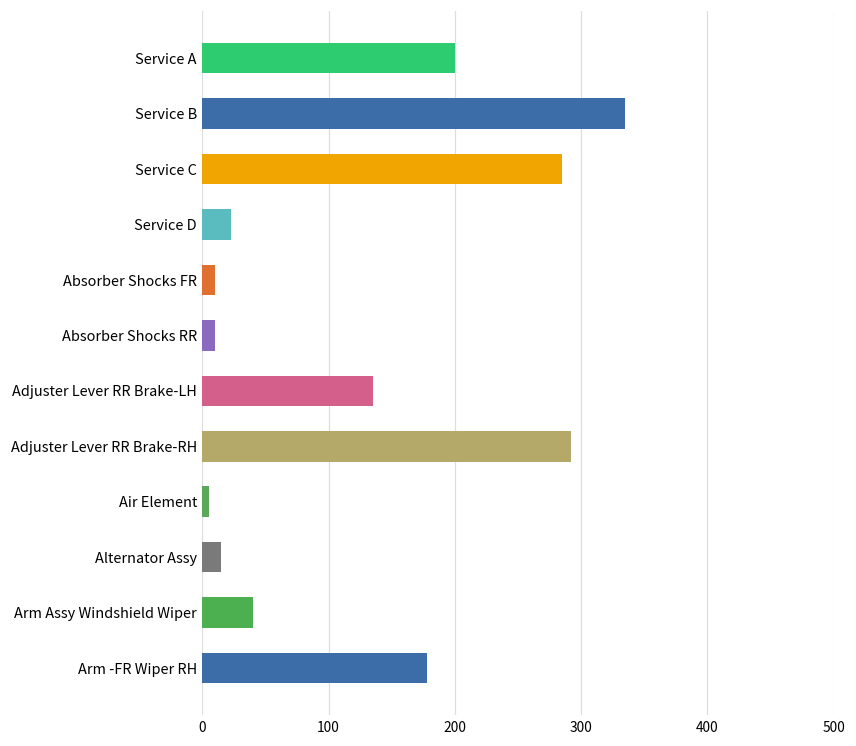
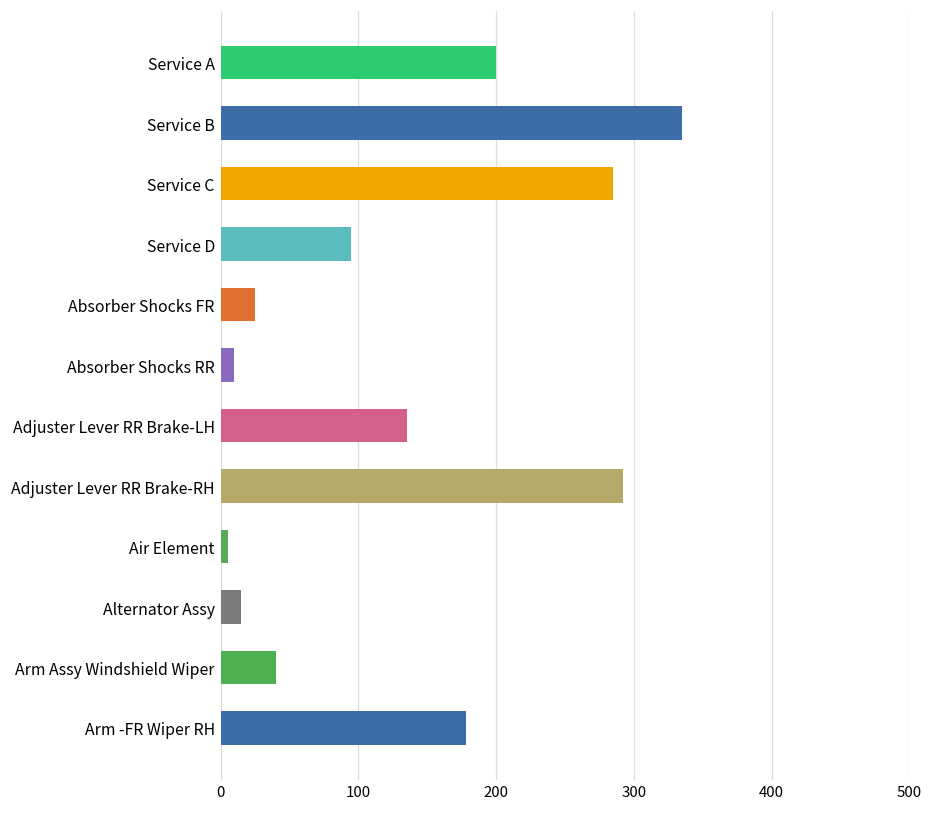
Service D: 23 -> 95
Absorber Shocks FR: 10 -> 25
